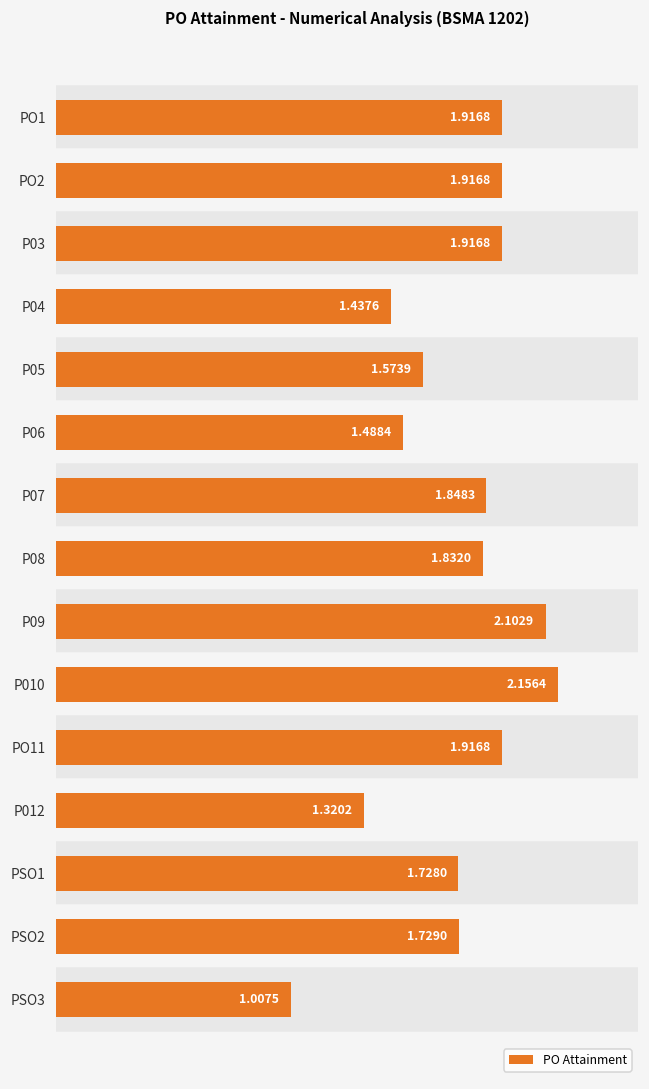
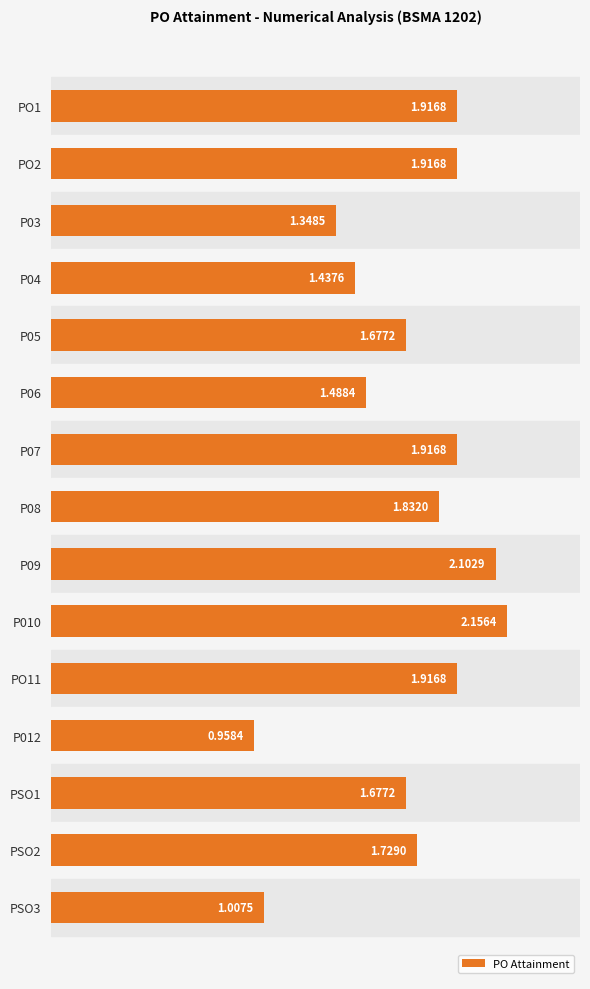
P03: 1.9168 -> 1.3485
P05: 1.5739 -> 1.6772
P07: 1.8483 -> 1.9168
P012: 1.3202 -> 0.9584
PSO1: 1.7280 -> 1.6772
